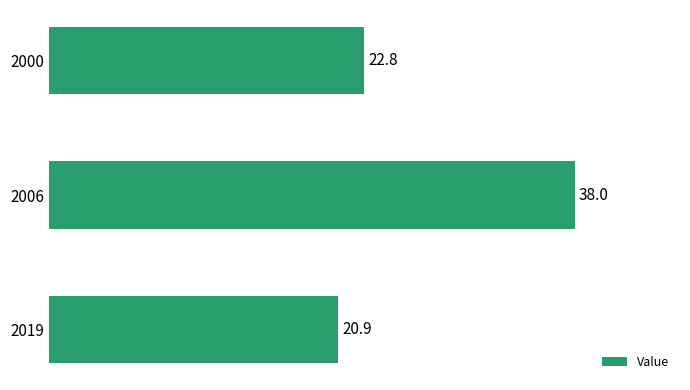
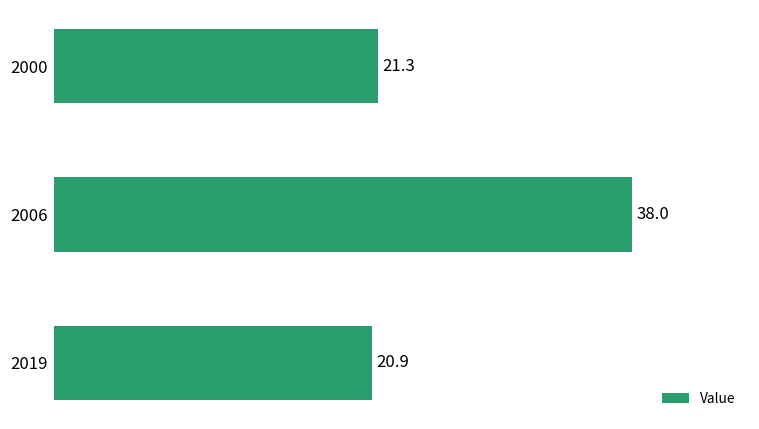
2000: 22.8 -> 21.3
